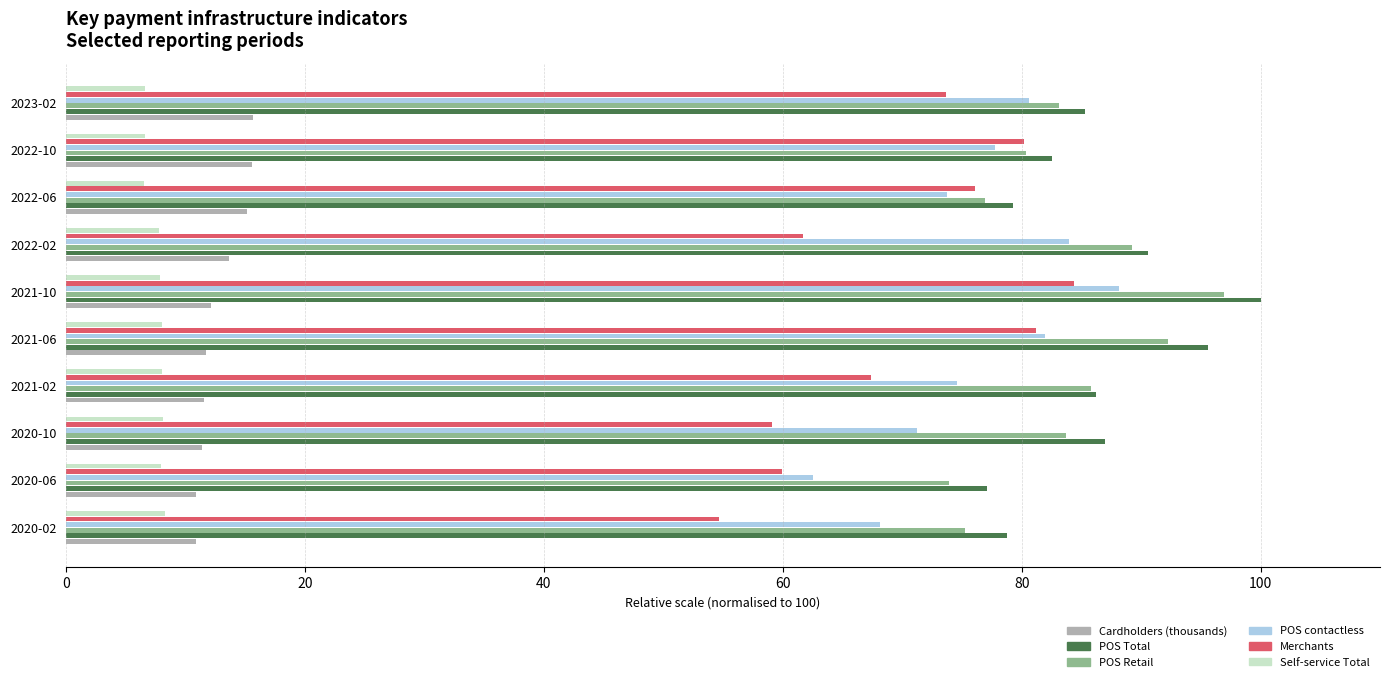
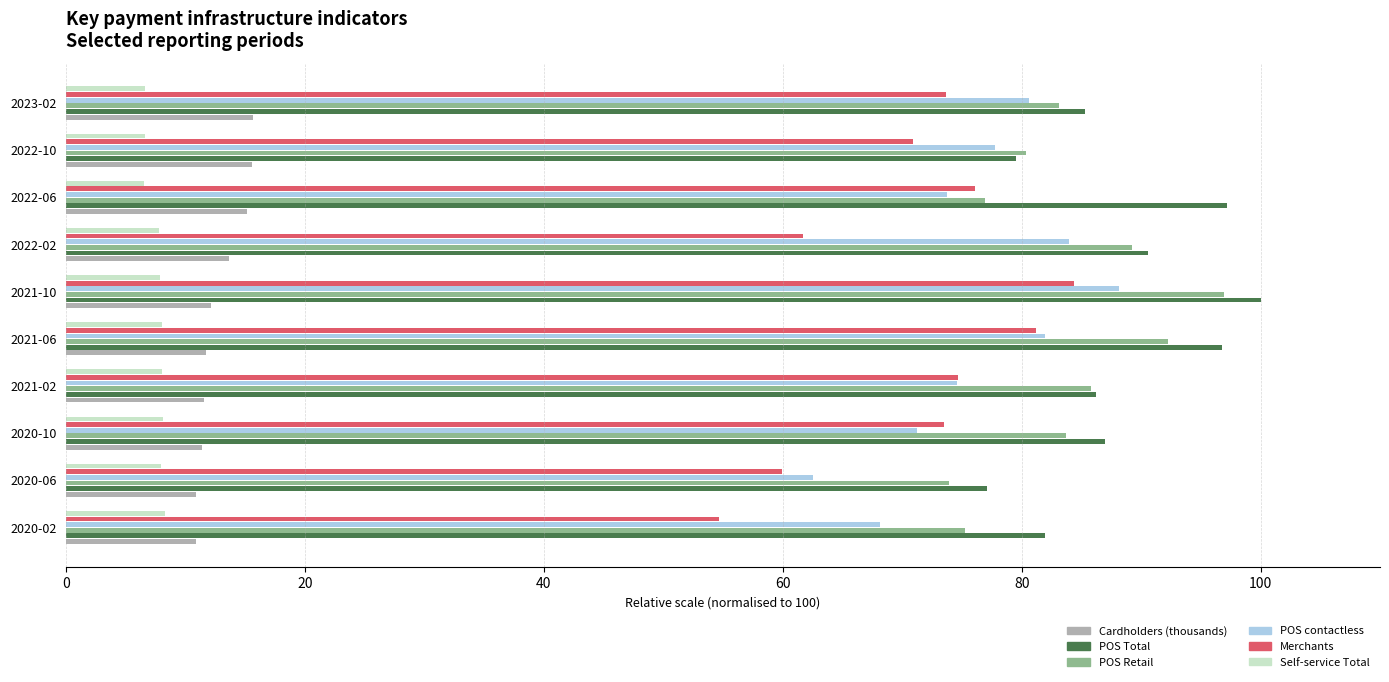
Merchants, 2022-10: 80.2 -> 70.9
POS Total, 2022-10: 82.5 -> 79.5
POS Total, 2022-06: 79.2 -> 97.2
POS Total, 2021-06: 95.6 -> 96.8
Merchants, 2021-02: 67.3 -> 74.7
Merchants, 2020-10: 59.1 -> 73.5
POS Total, 2020-02: 78.8 -> 82.0
